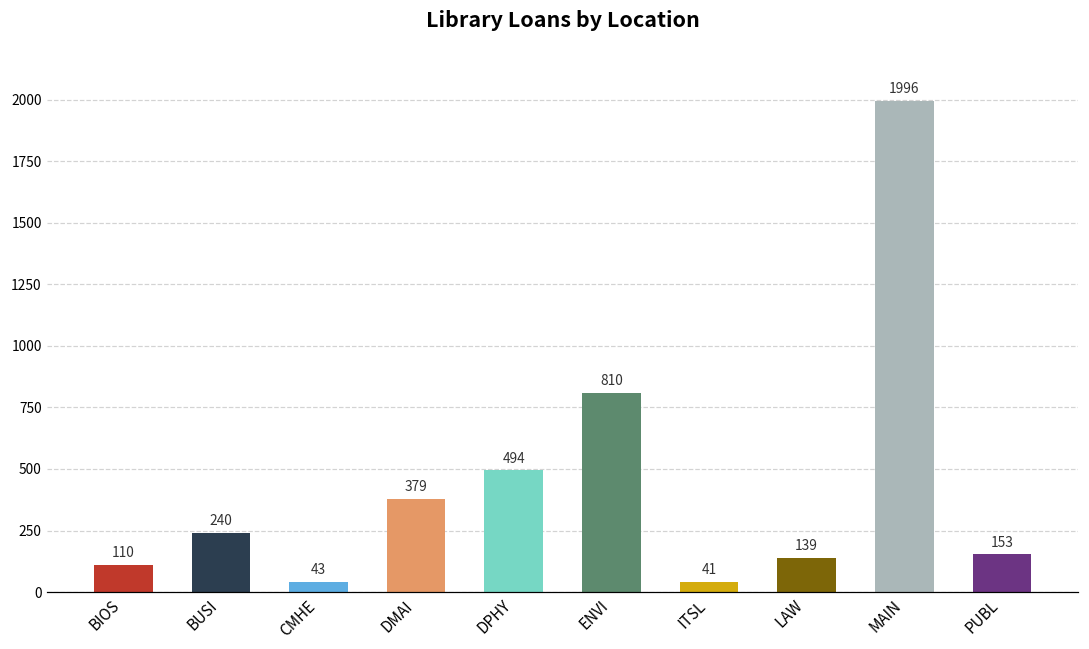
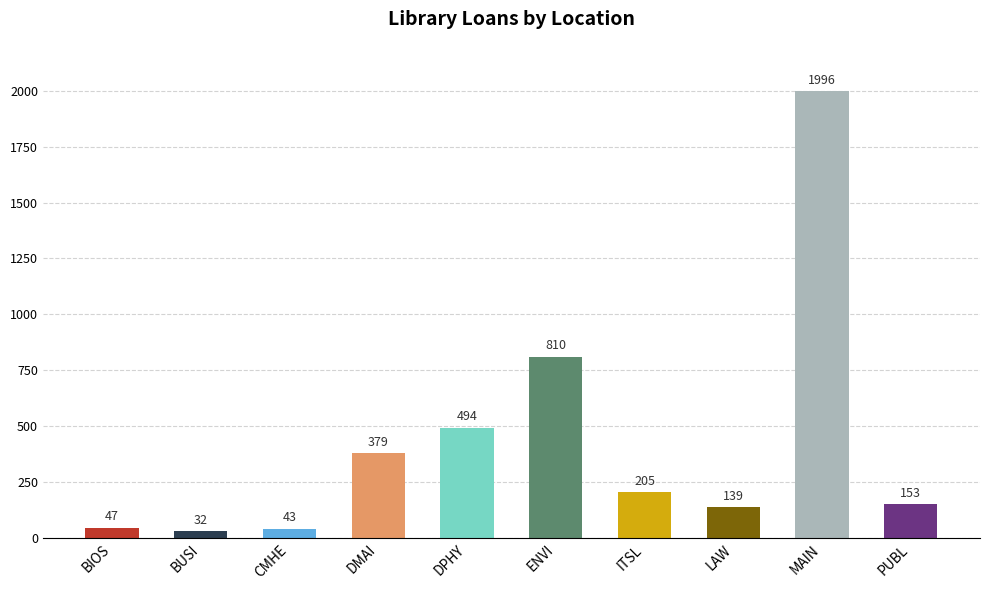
BIOS: 110 -> 47
BUSI: 240 -> 32
ITSL: 41 -> 205
